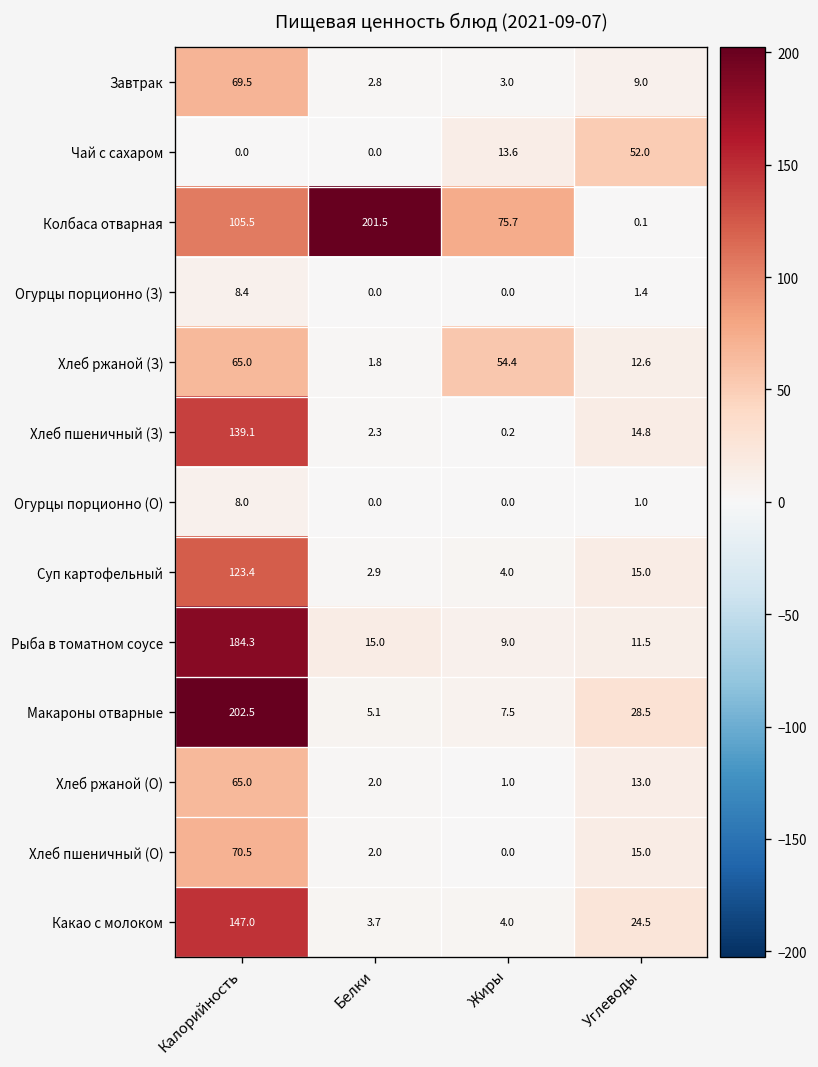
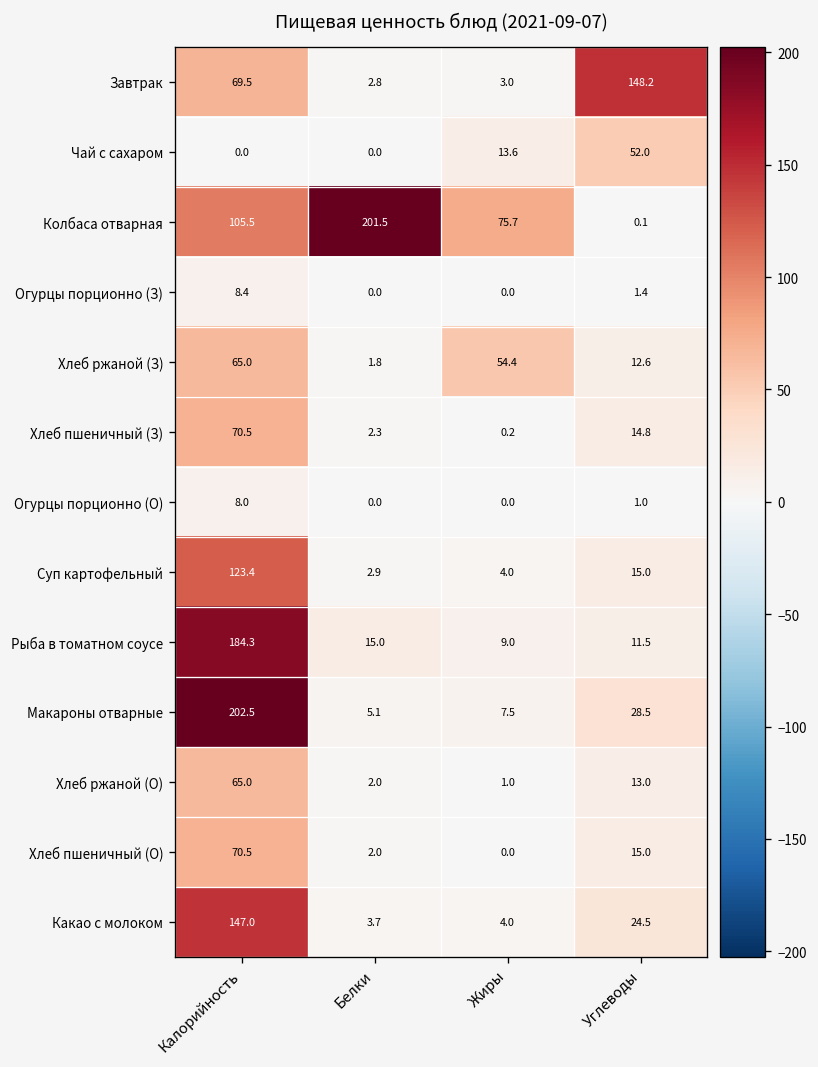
Завтрак, Углеводы: 9.0 -> 148.2
Хлеб пшеничный (З), Калорийность: 139.1 -> 70.5
